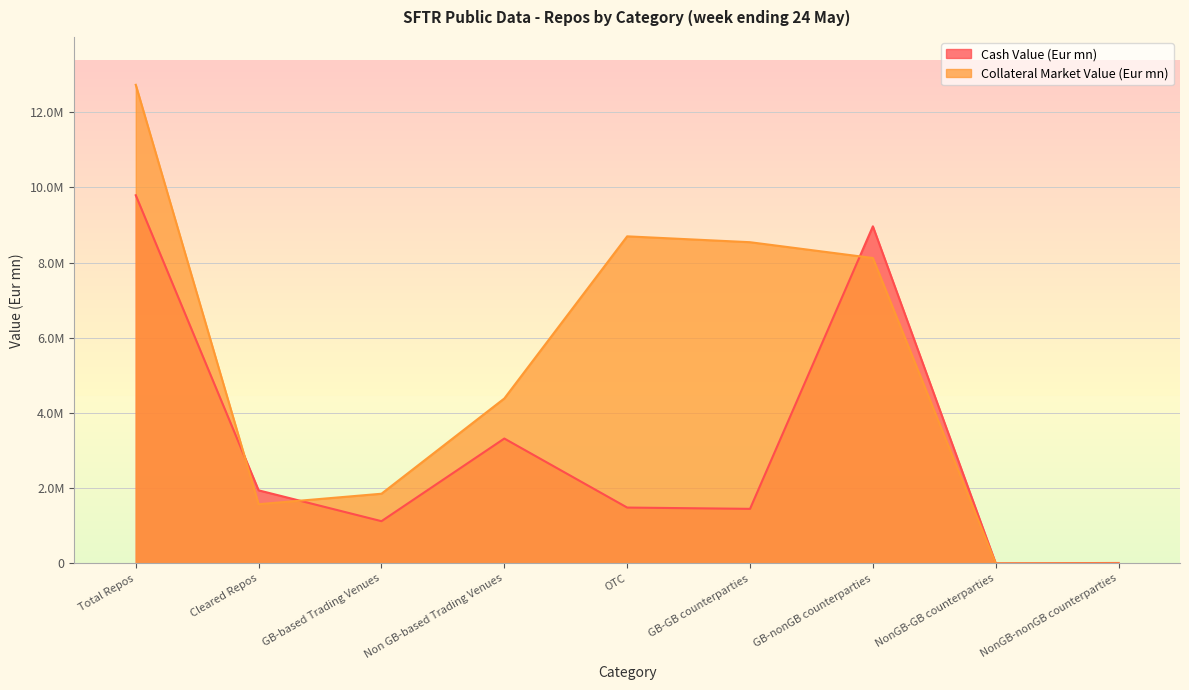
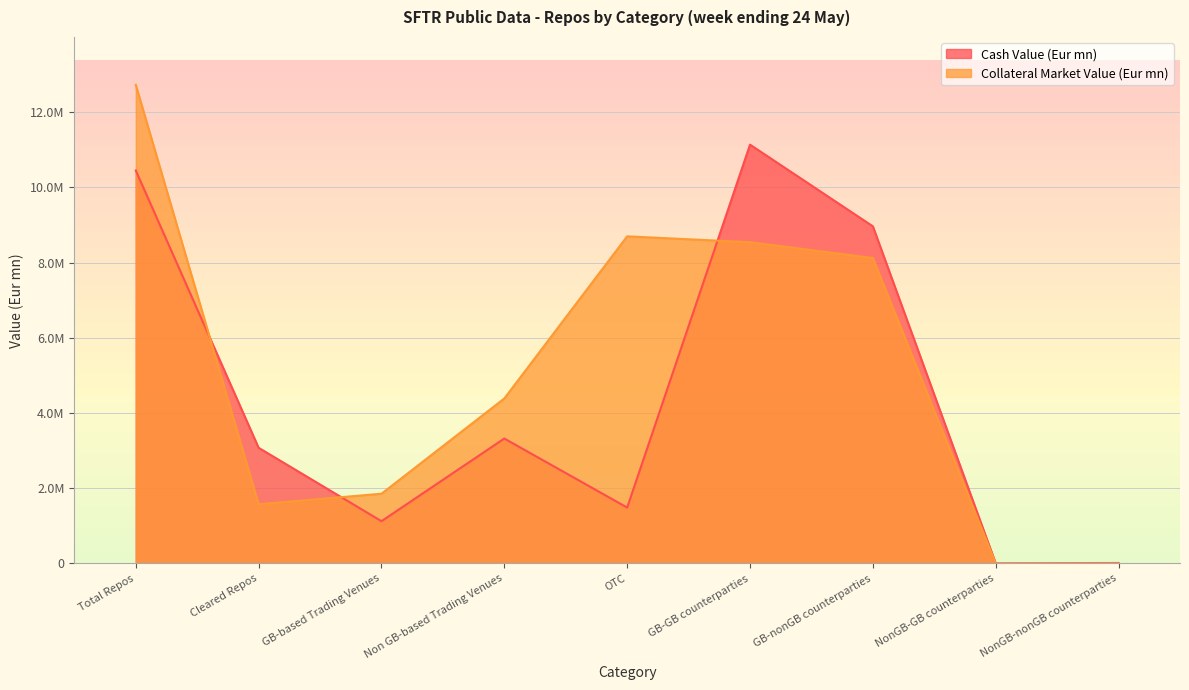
Cash Value (Eur mn), Total Repos: 9800000 -> 10400000
Cash Value (Eur mn), Cleared Repos: 1900000 -> 3100000
Cash Value (Eur mn), GB-GB counterparties: 1500000 -> 11100000
